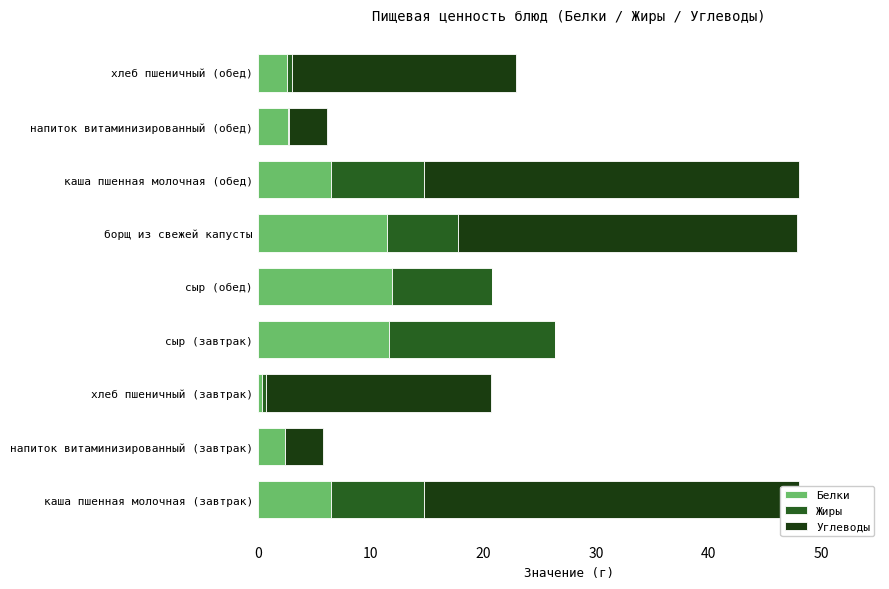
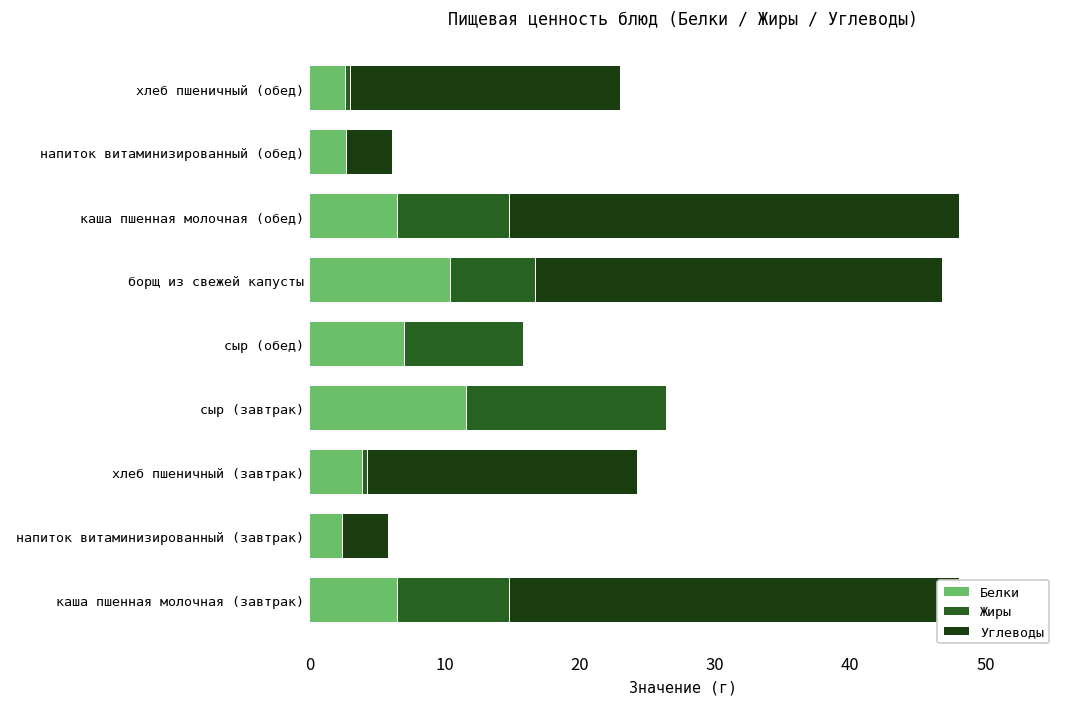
Белки, борщ из свежей капусты: 11.5 -> 10.4
Белки, сыр (обед): 11.9 -> 7.0
Белки, хлеб пшеничный (завтрак): 0.4 -> 3.9
